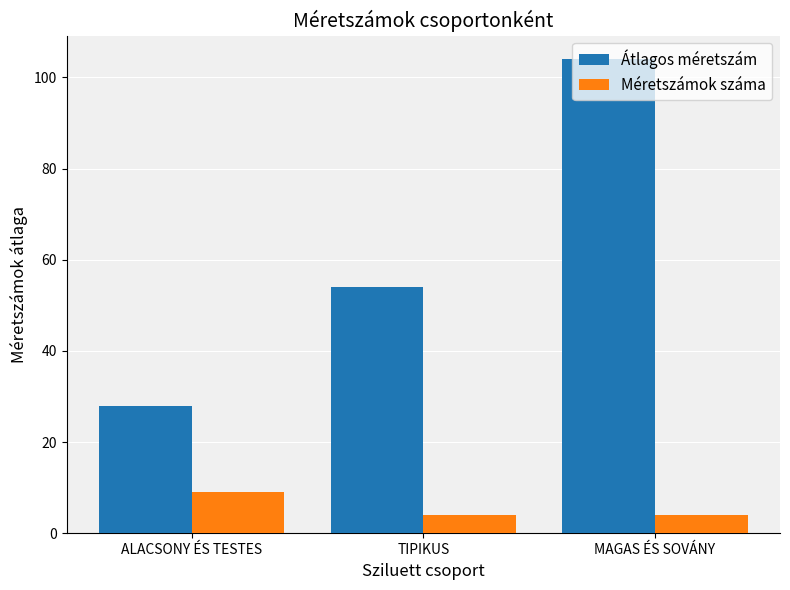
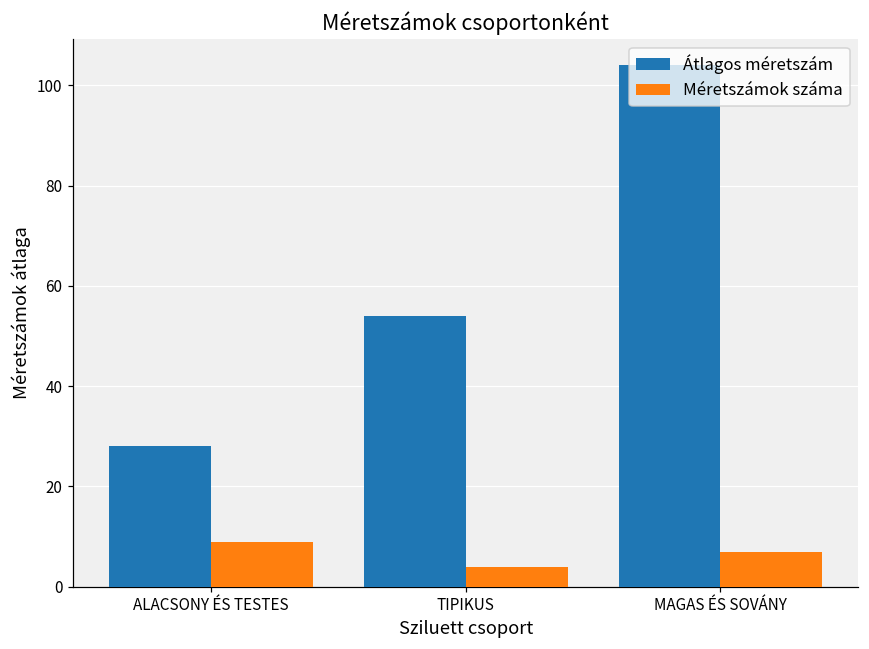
Méretszámok száma, MAGAS ÉS SOVÁNY: 4 -> 7
